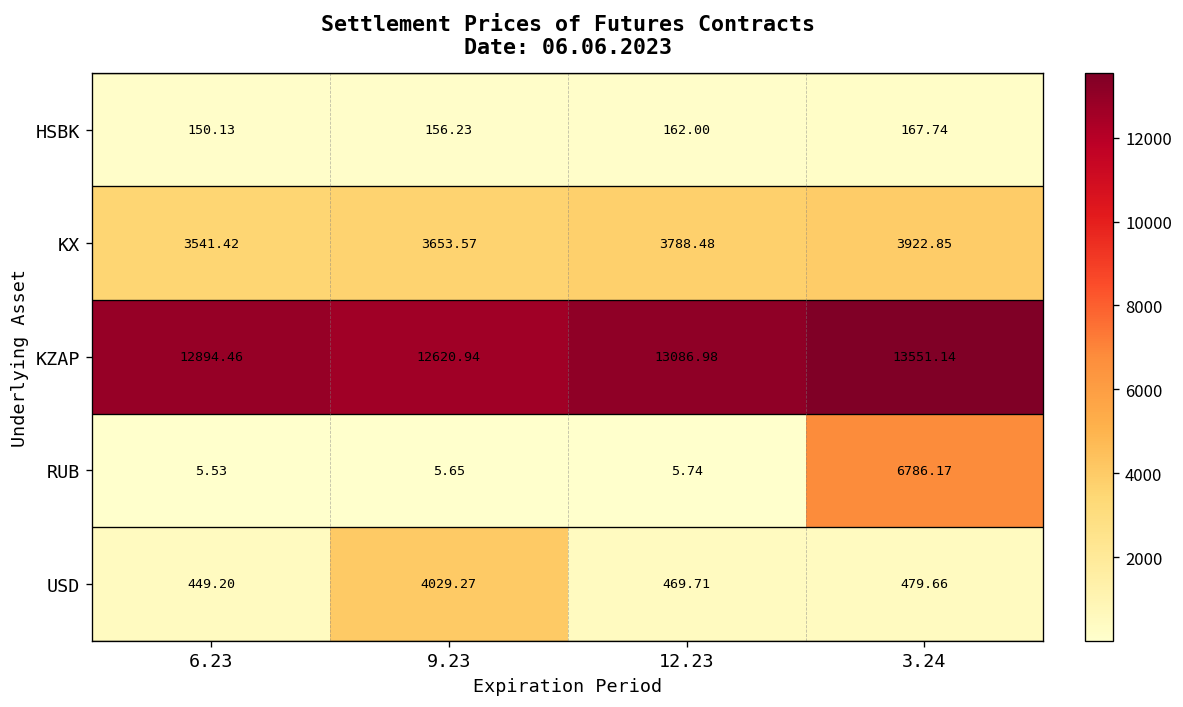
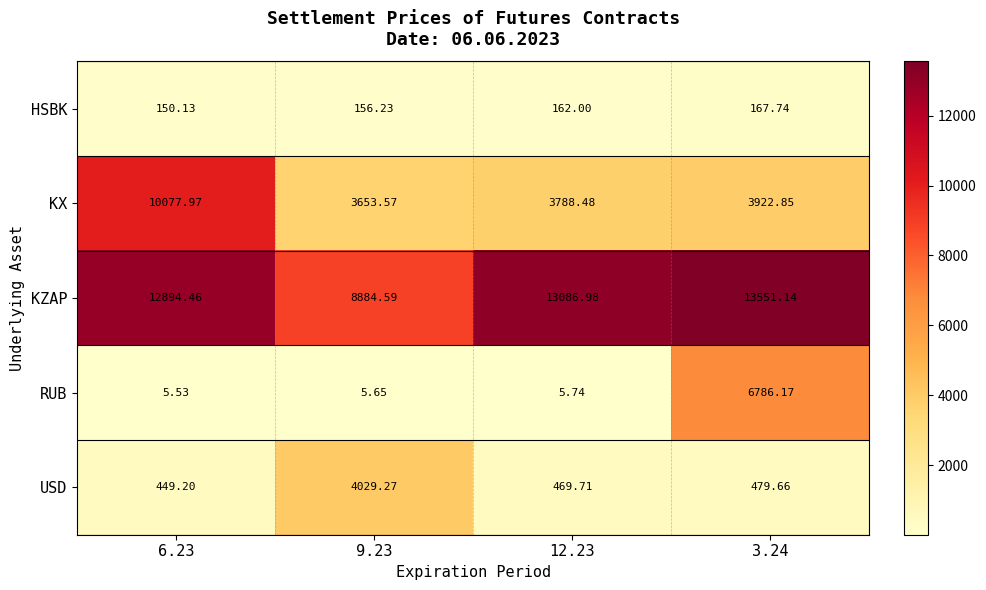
KX, 6.23: 3541.42 -> 10077.97
KZAP, 9.23: 12620.94 -> 8884.59
